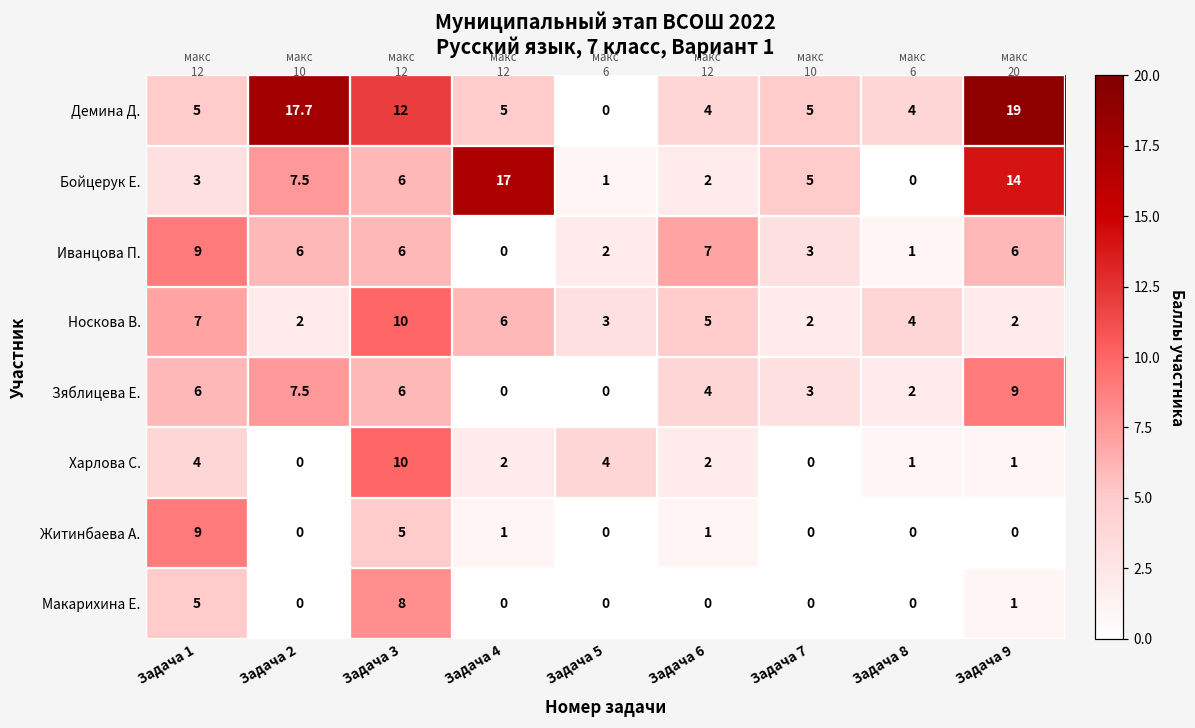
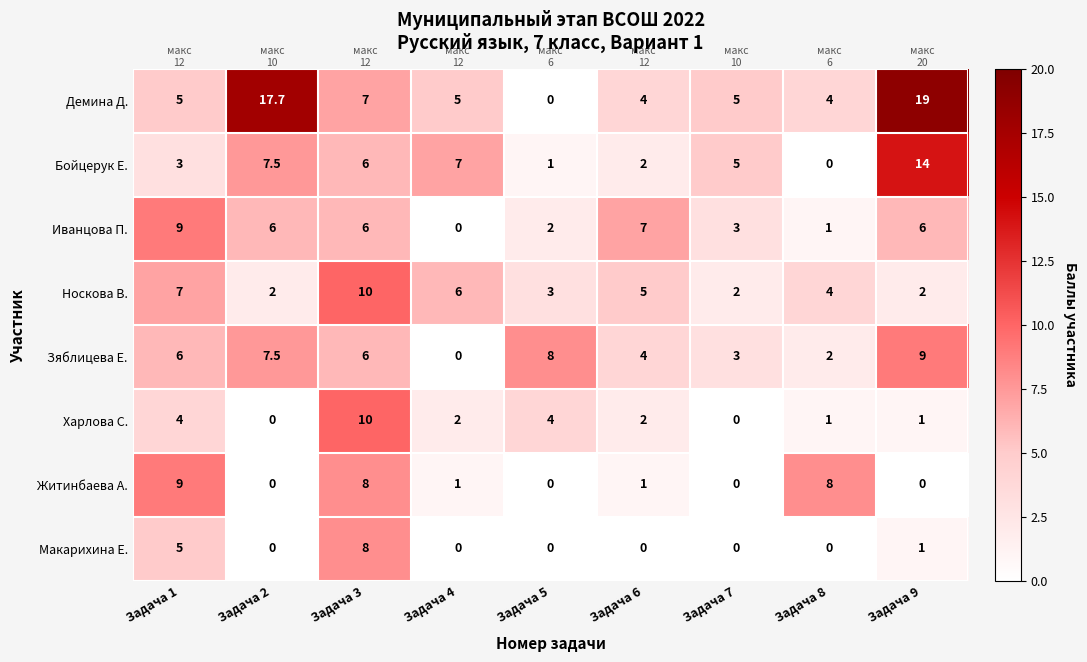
Демина Д., Задача 3: 12 -> 7
Бойцерук Е., Задача 4: 17 -> 7
Зяблицева Е., Задача 5: 0 -> 8
Житинбаева А., Задача 3: 5 -> 8
Житинбаева А., Задача 8: 0 -> 8
